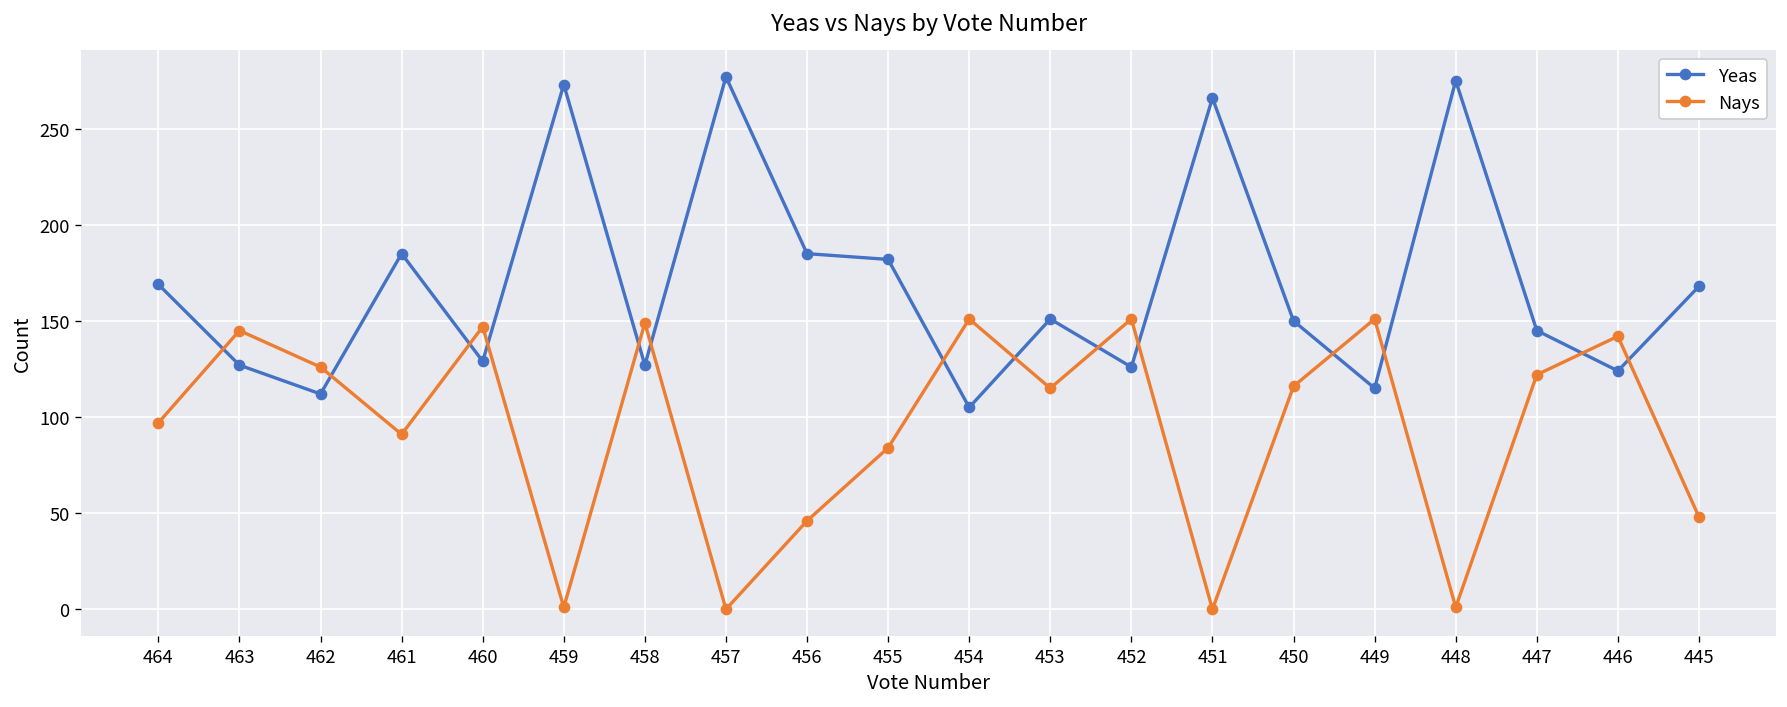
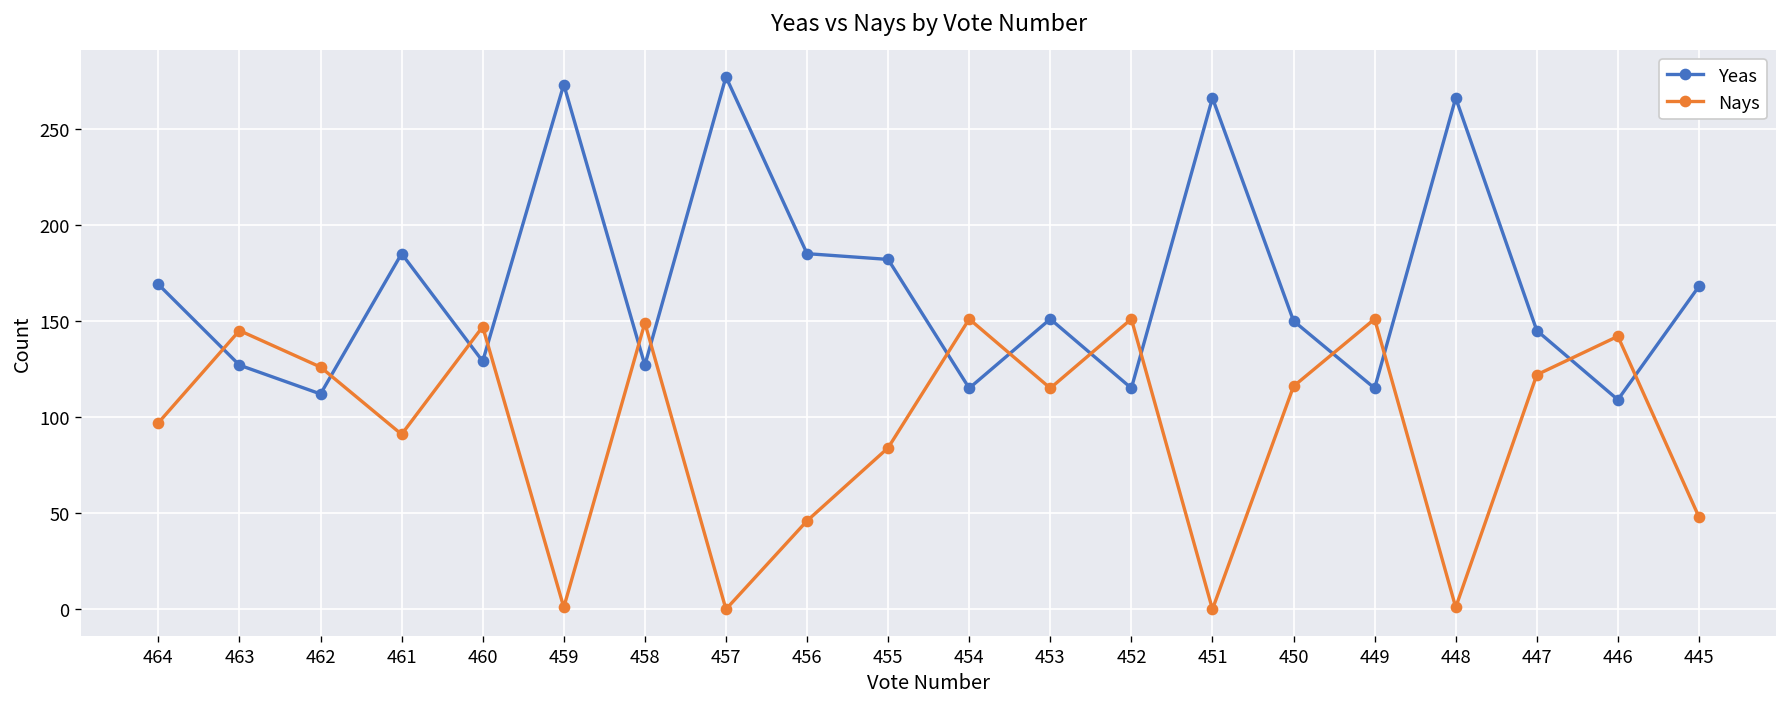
Yeas, 454: 105 -> 115
Yeas, 452: 126 -> 115
Yeas, 448: 275 -> 266
Yeas, 446: 124 -> 109
